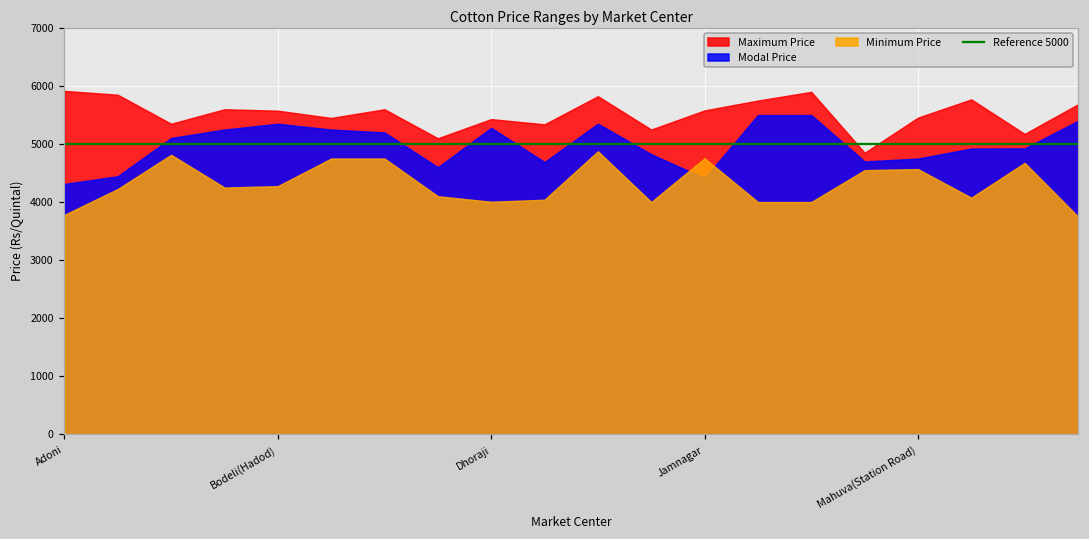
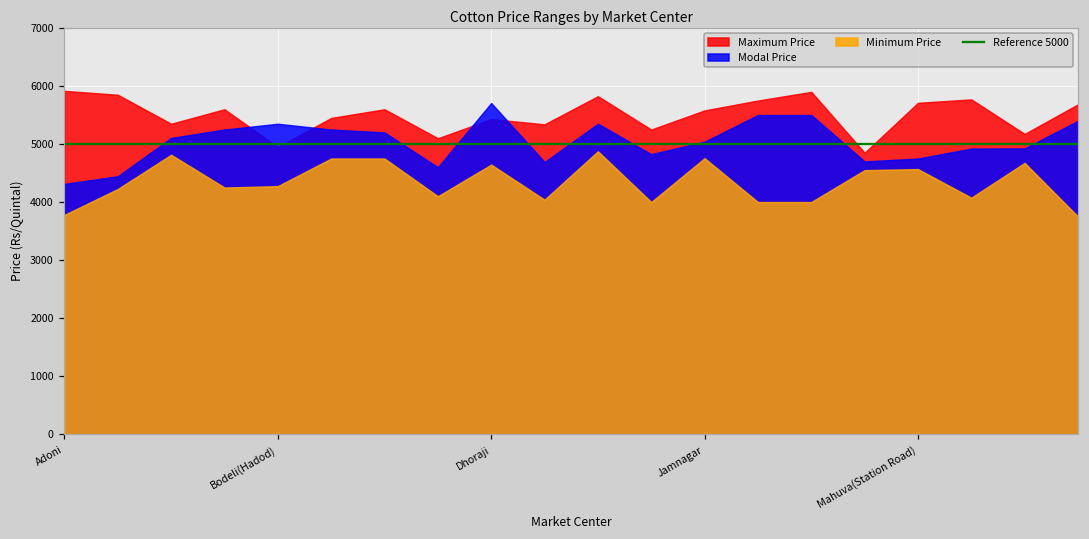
Maximum Price, Bodeli(Hadod): 5600 -> 4900
Modal Price, Dhoraji: 5300 -> 5700
Minimum Price, Dhoraji: 4000 -> 4600
Modal Price, Jamnagar: 4400 -> 5000
Maximum Price, Mahuva(Station Road): 5500 -> 5700
